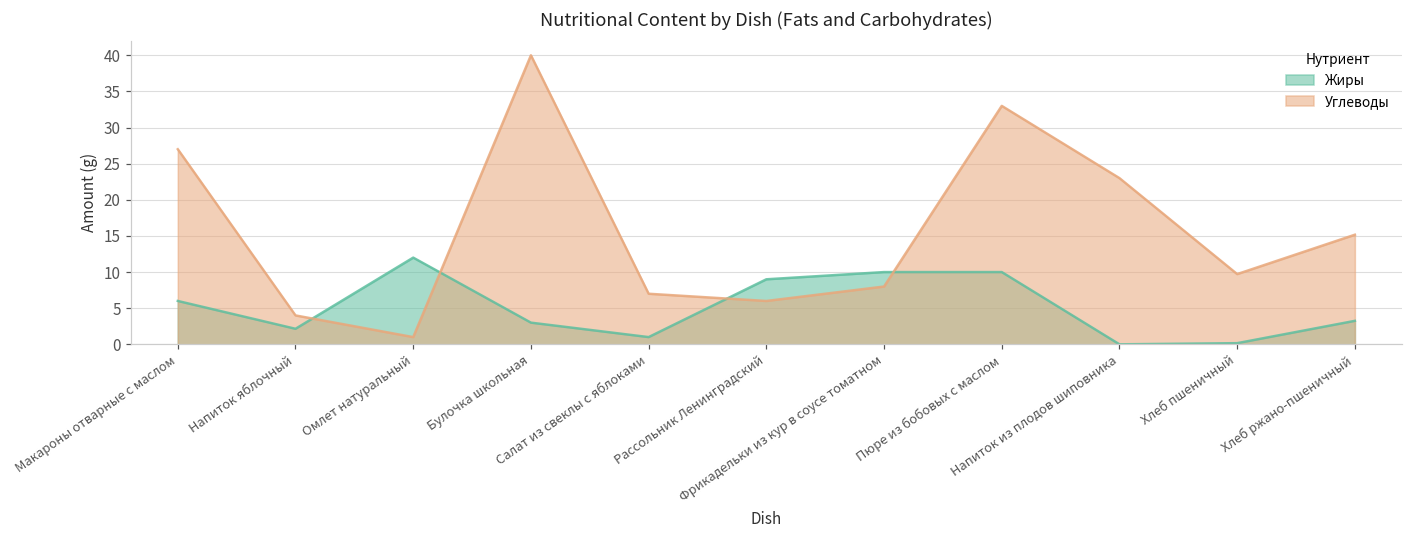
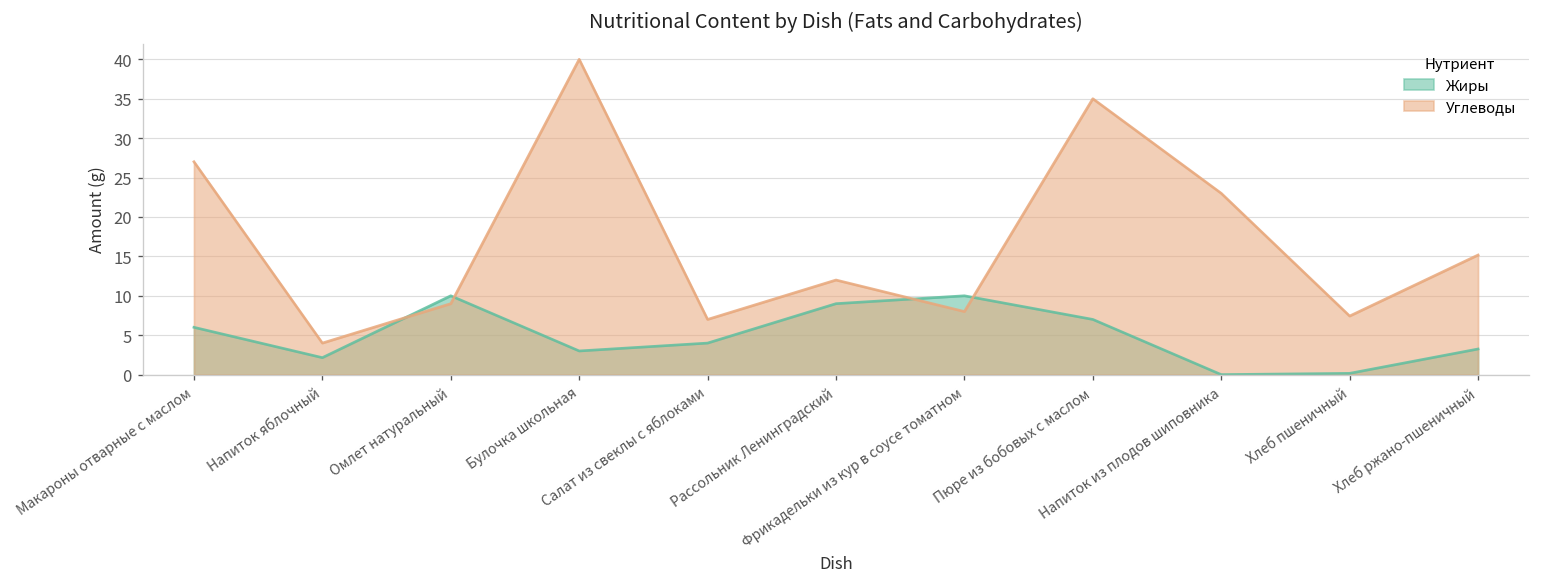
Жиры, Омлет натуральный: 12 -> 10
Углеводы, Омлет натуральный: 1 -> 9
Жиры, Салат из свеклы с яблоками: 1 -> 4
Углеводы, Рассольник Ленинградский: 6 -> 12
Жиры, Пюре из бобовых с маслом: 10 -> 7
Углеводы, Пюре из бобовых с маслом: 33 -> 35
Углеводы, Хлеб пшеничный: 10 -> 7
